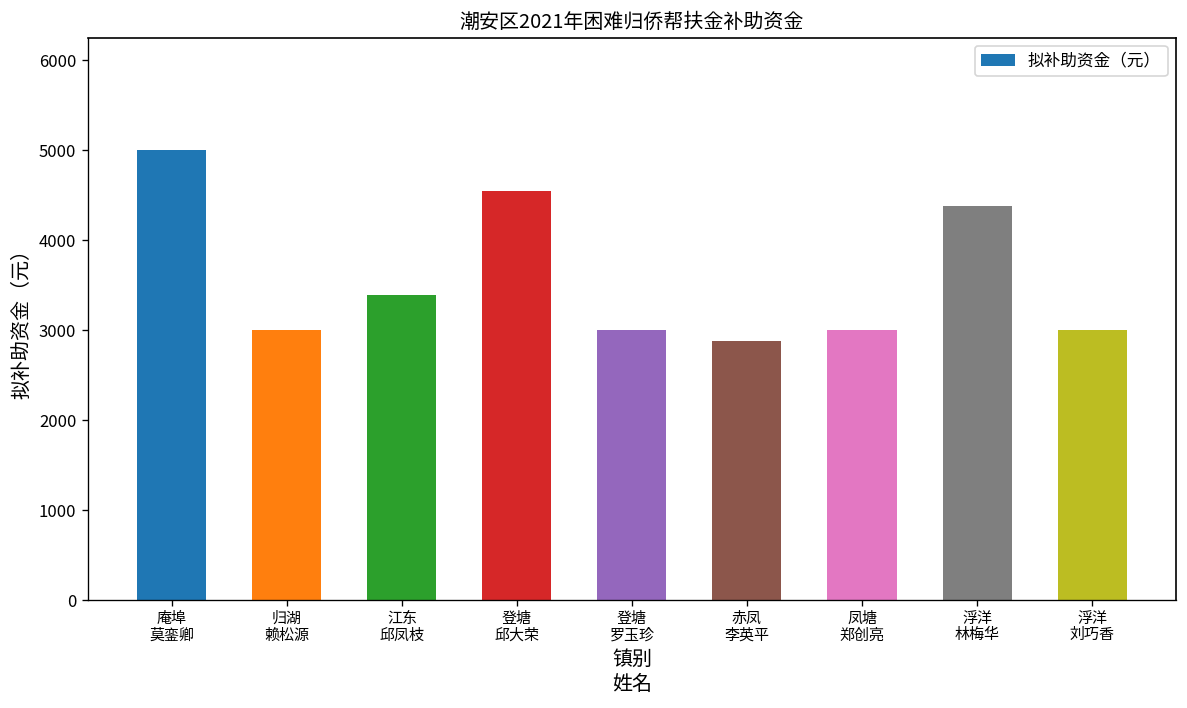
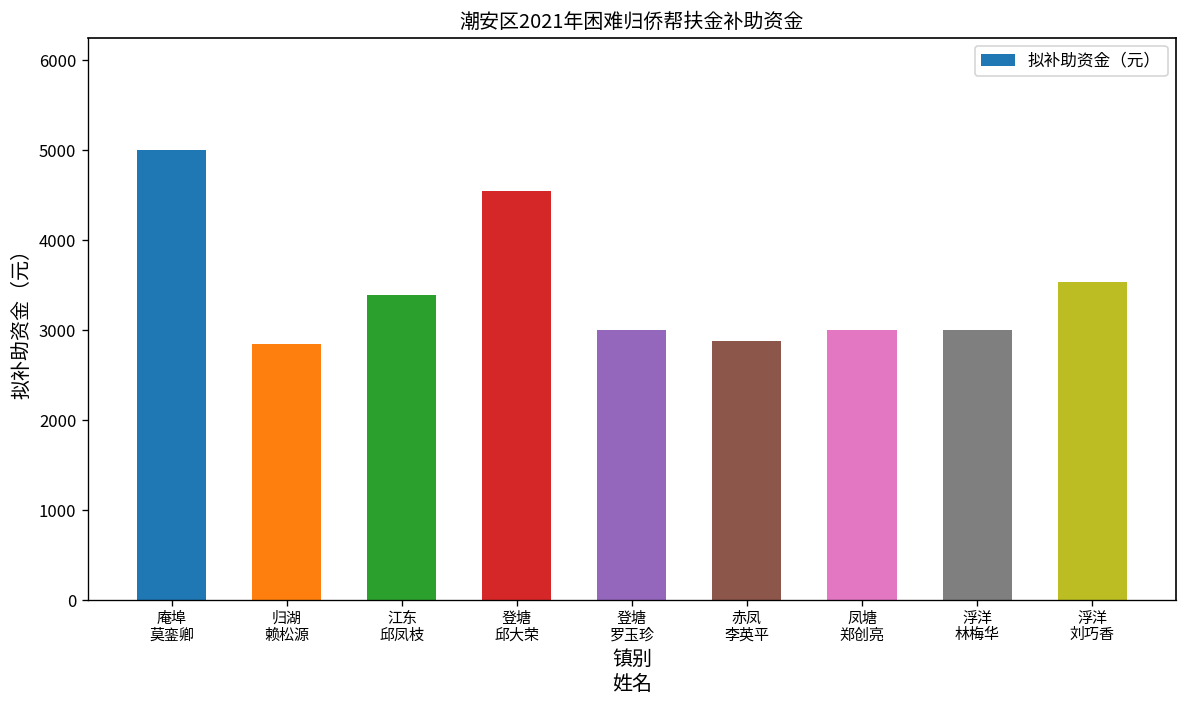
归湖 赖松源: 3000 -> 2800
浮洋 林梅华: 4400 -> 3000
浮洋 刘巧香: 3000 -> 3500
